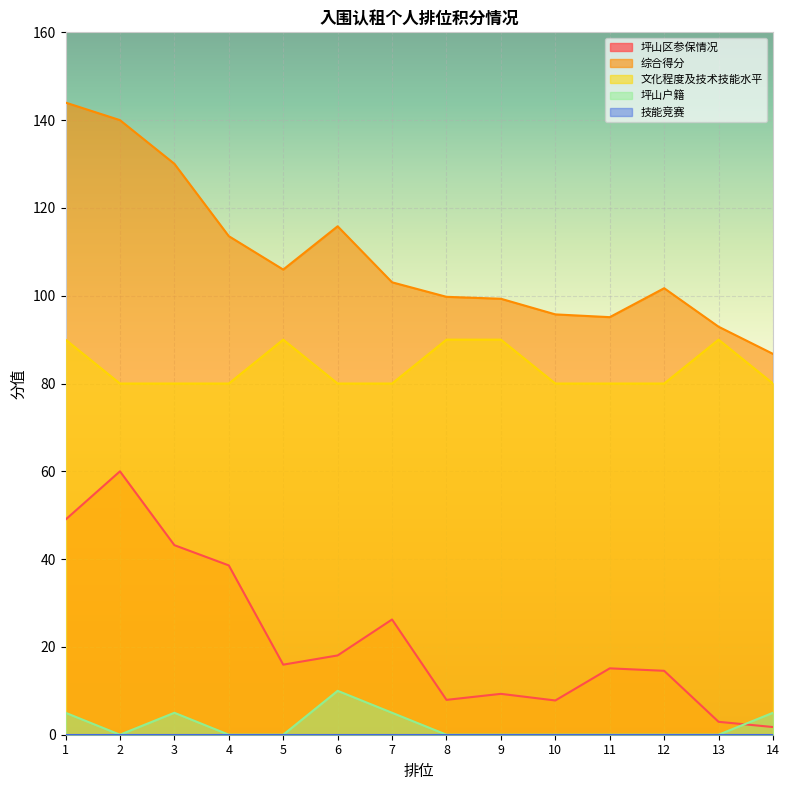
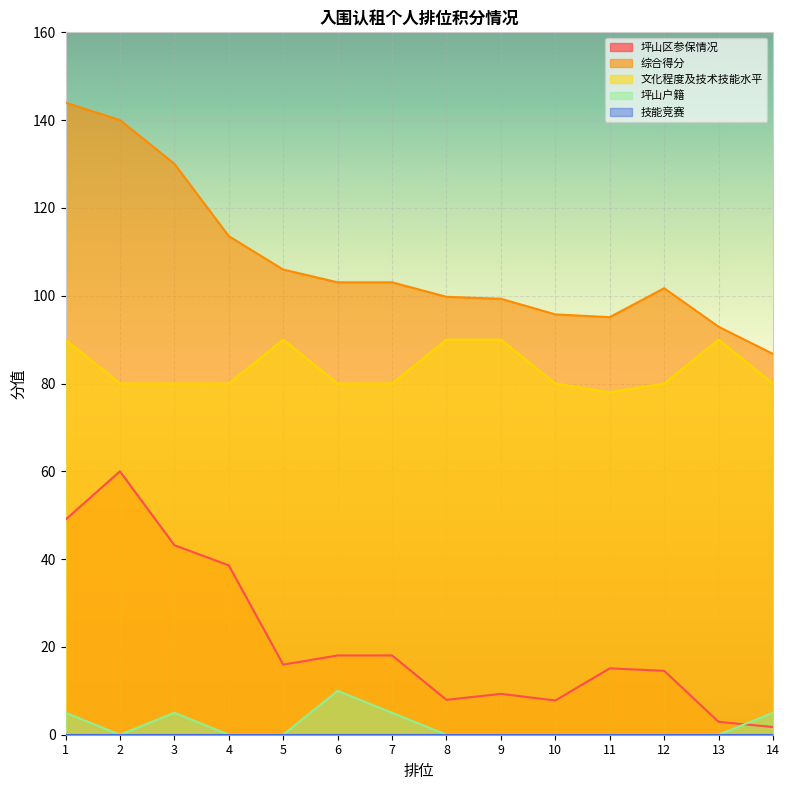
综合得分, 6: 116 -> 103
坪山区参保情况, 7: 26 -> 18
文化程度及技术技能水平, 11: 80 -> 78
